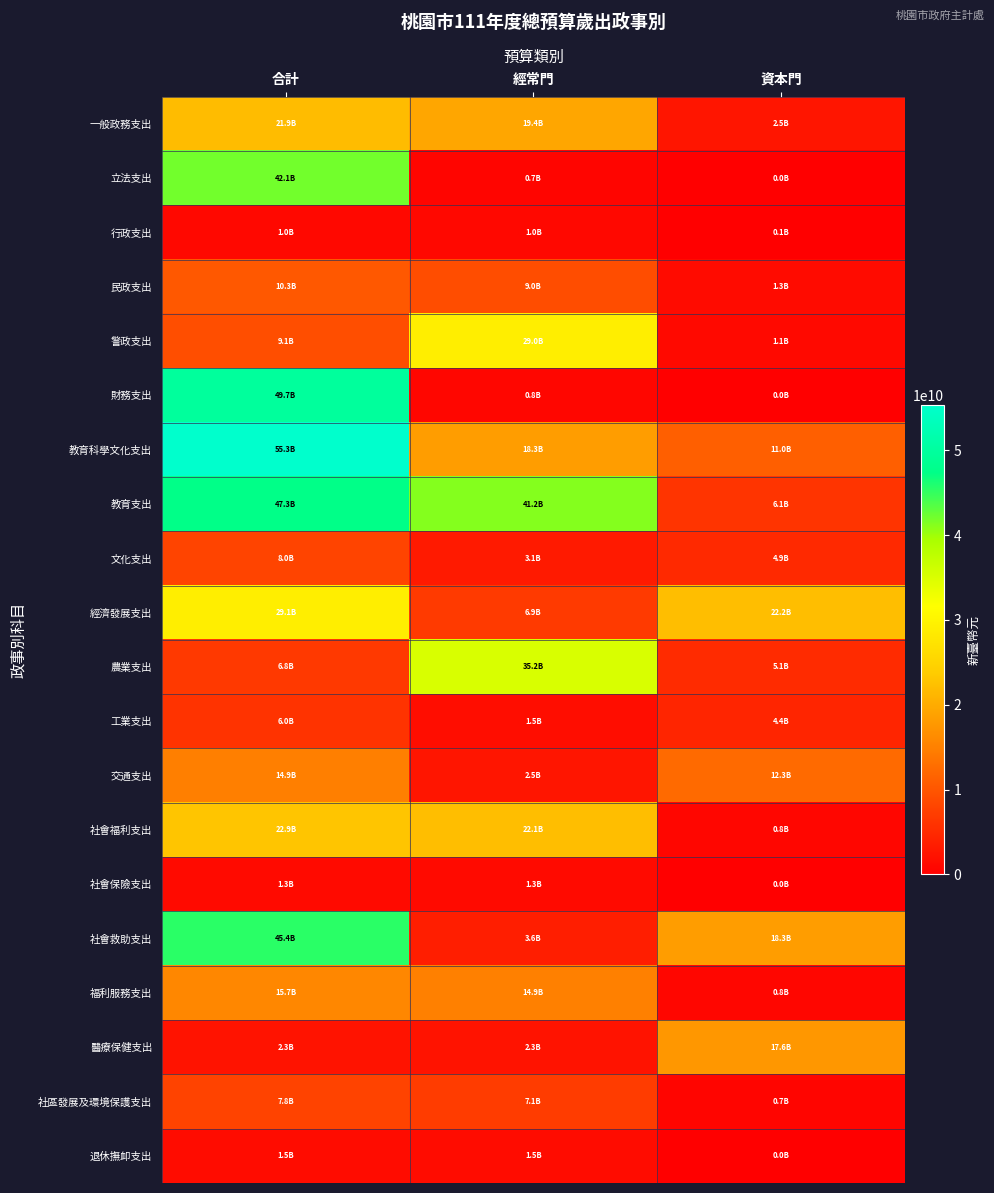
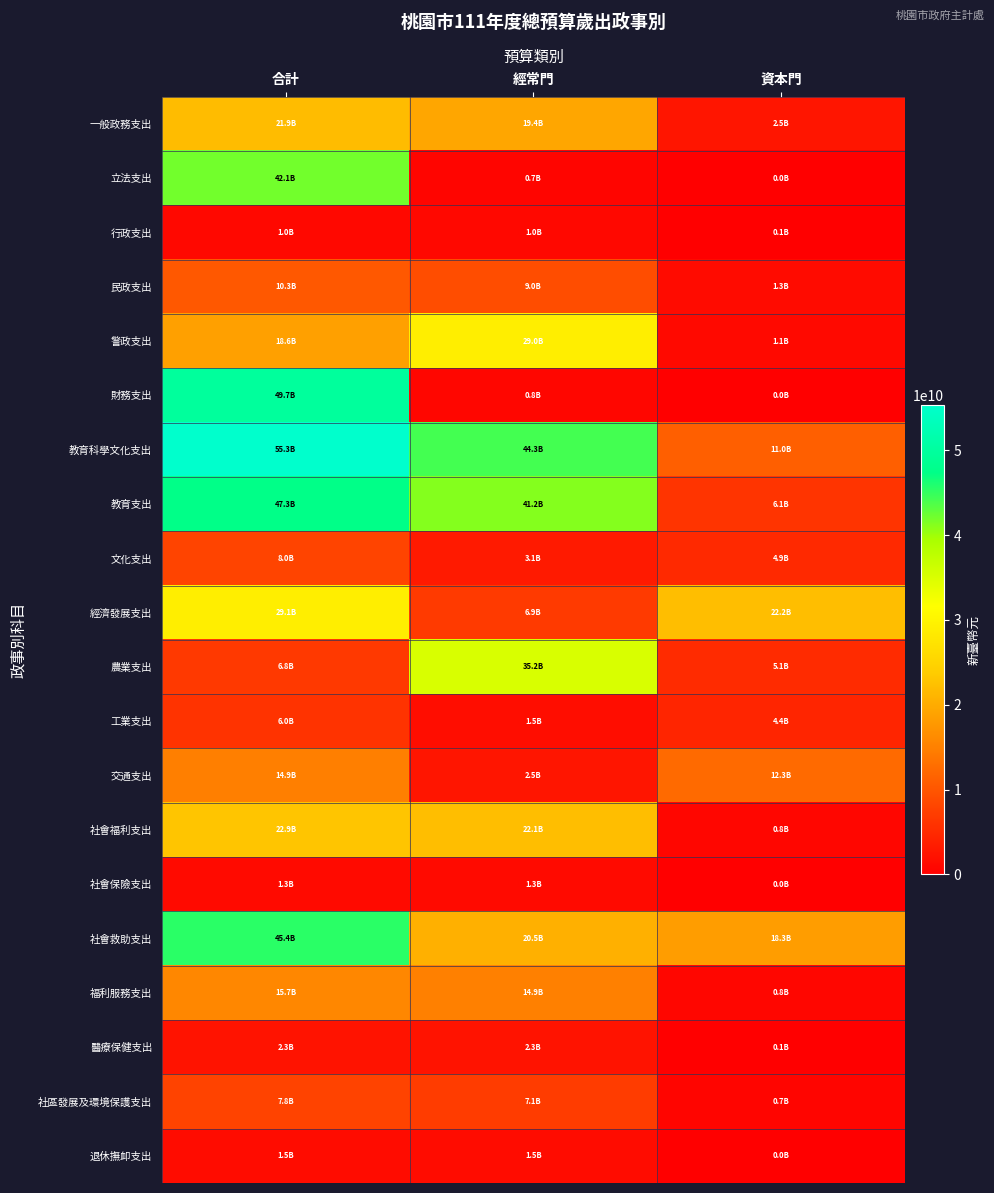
警政支出, 合計: 9.1B -> 18.6B
教育科學文化支出, 經常門: 18.3B -> 44.3B
社會救助支出, 經常門: 3.6B -> 20.5B
醫療保健支出, 資本門: 17.6B -> 0.1B
